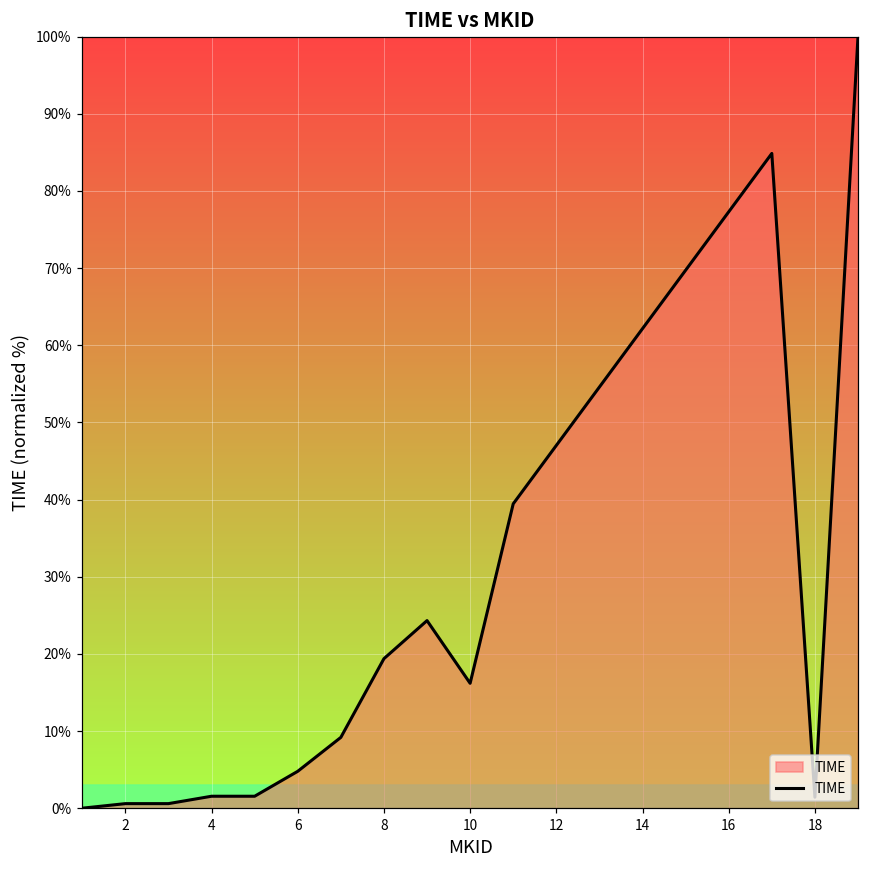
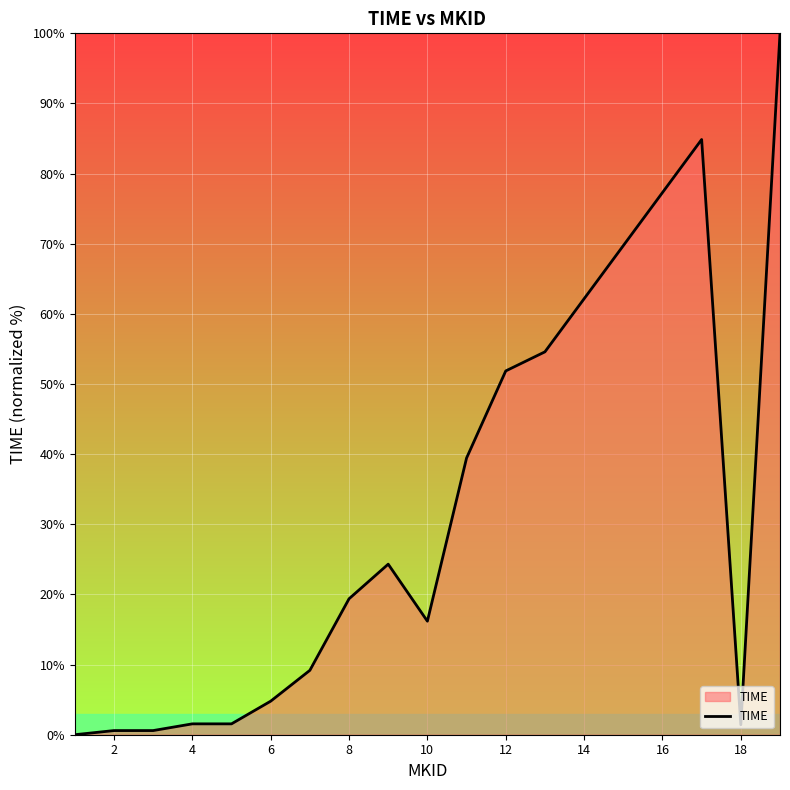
12: 47% -> 52%
